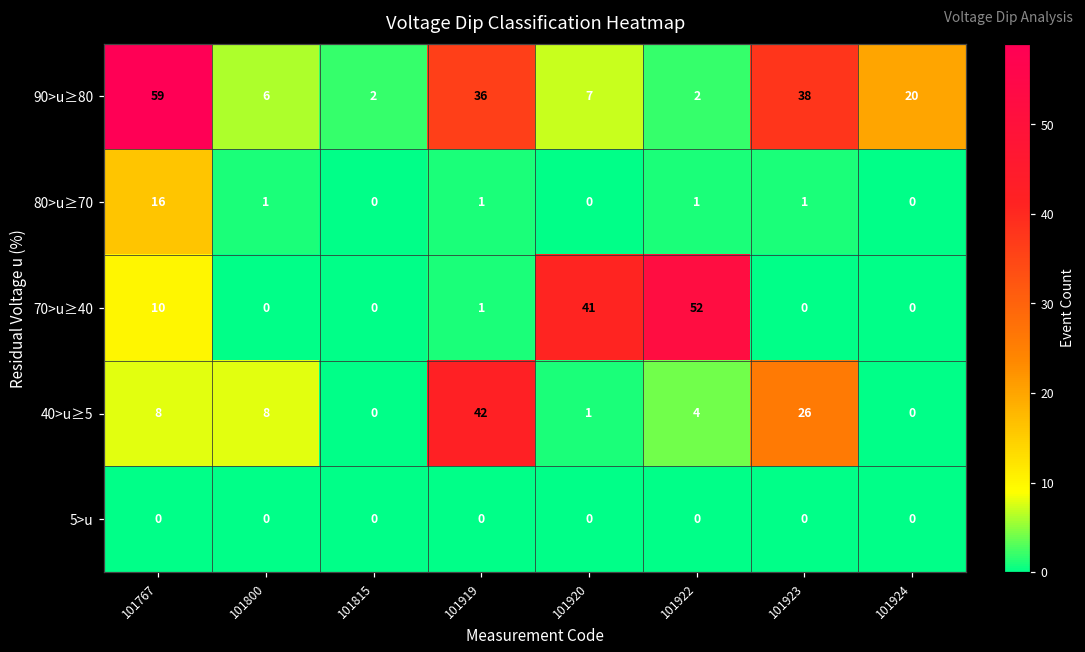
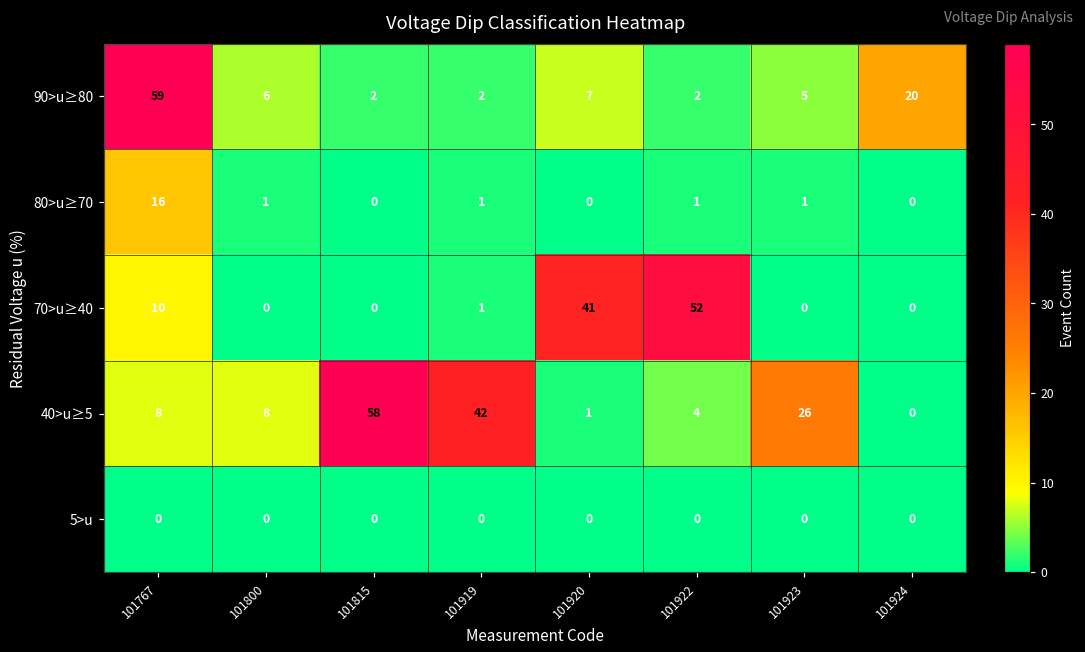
90>u≥80, 101919: 36 -> 2
90>u≥80, 101923: 38 -> 5
40>u≥5, 101815: 0 -> 58
